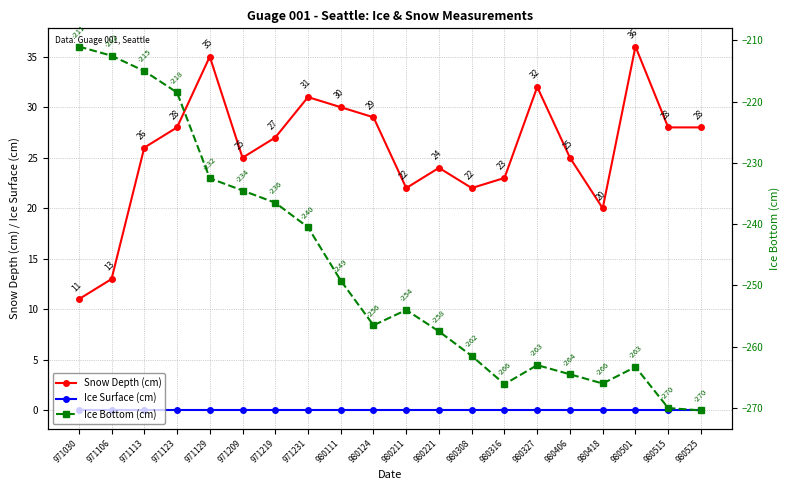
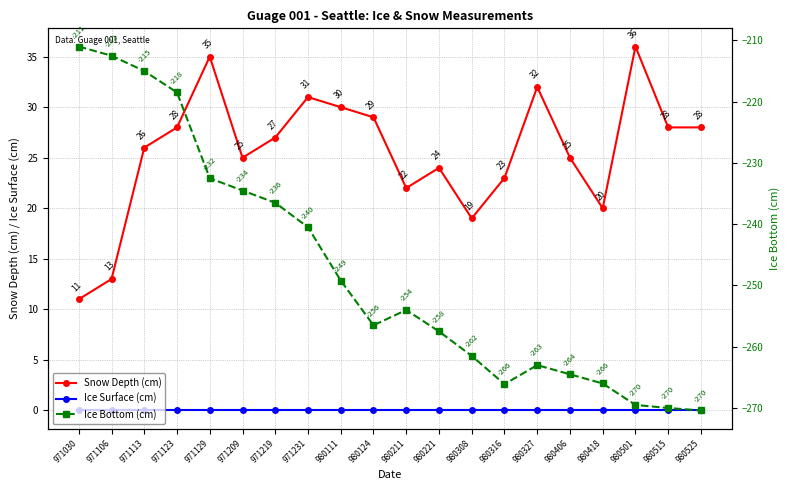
Snow Depth (cm), 980308: 22 -> 19
Ice Bottom (cm), 980501: -263 -> -270
